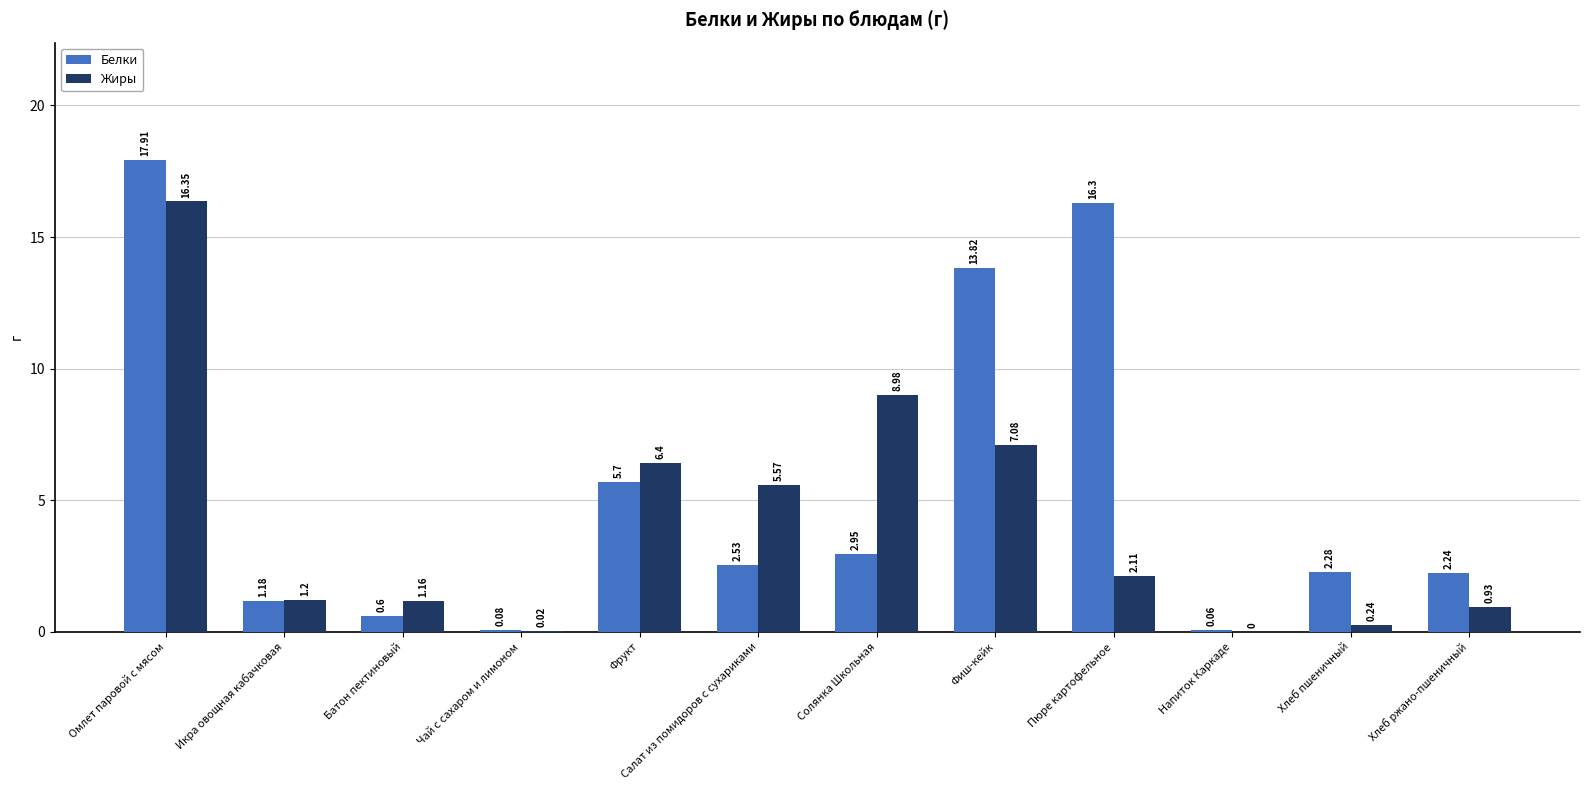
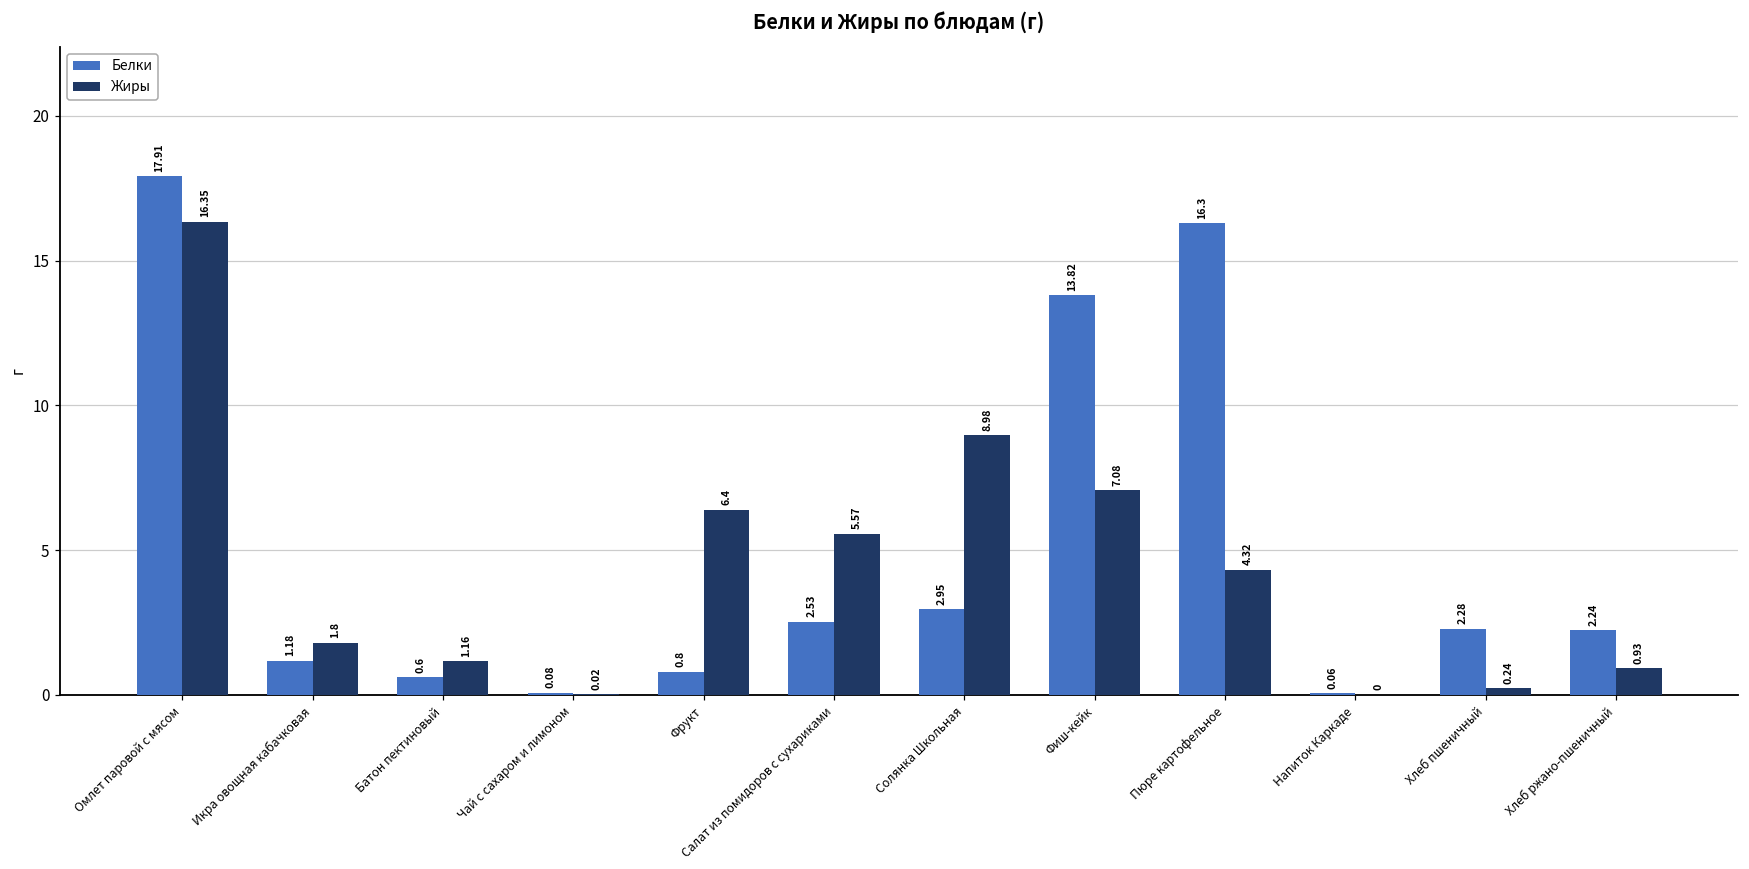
Жиры, Икра овощная кабачковая: 1.2 -> 1.8
Белки, Фрукт: 5.7 -> 0.8
Жиры, Пюре картофельное: 2.11 -> 4.32
